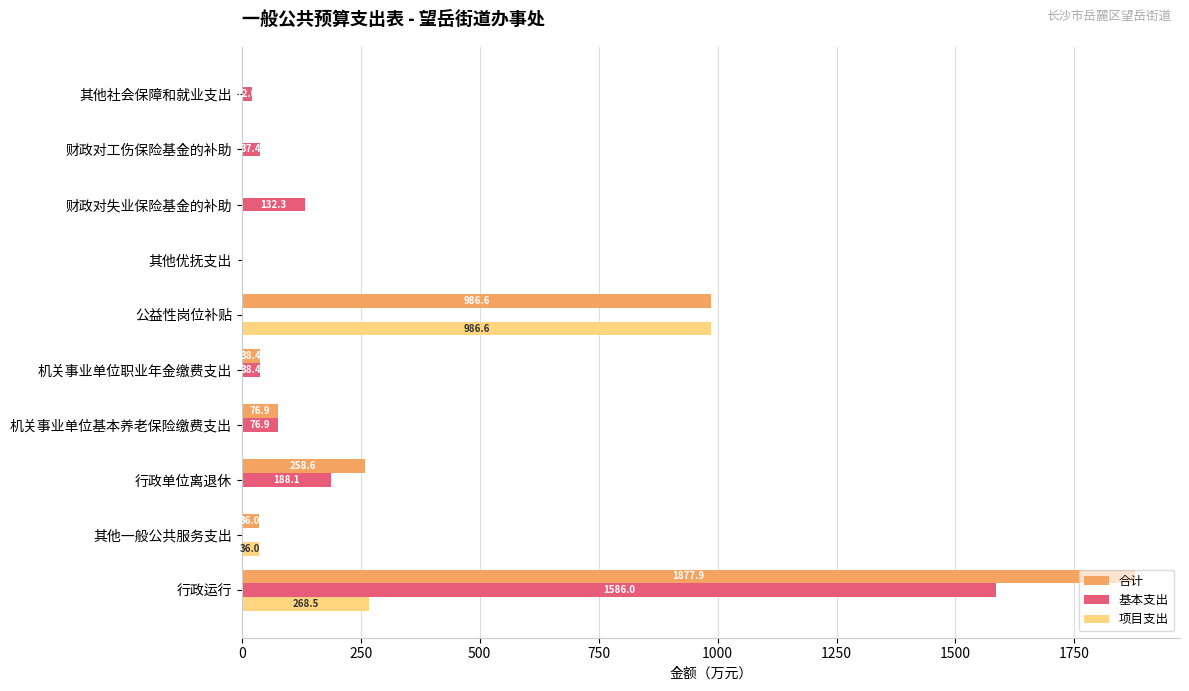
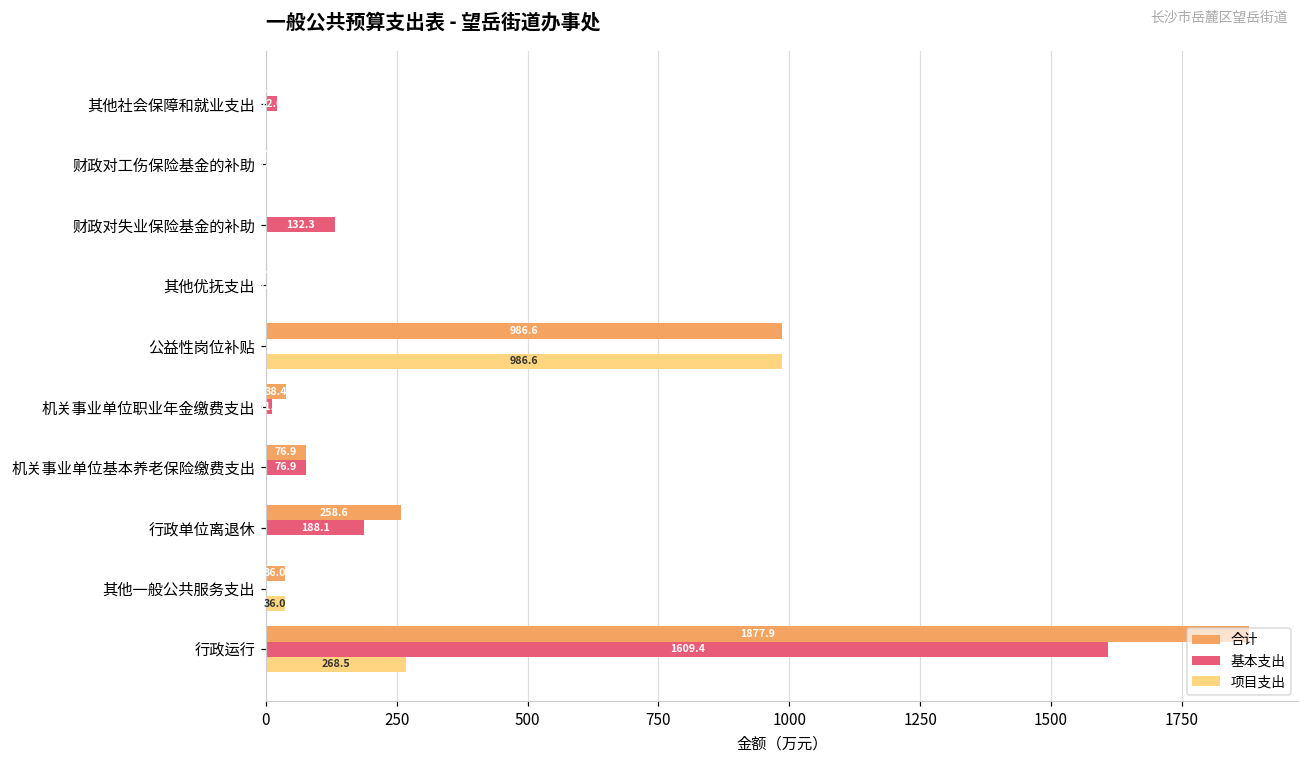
基本支出, 财政对工伤保险基金的补助: 40 -> 0
基本支出, 机关事业单位职业年金缴费支出: 40 -> 10
基本支出, 行政运行: 1586.0 -> 1609.4
